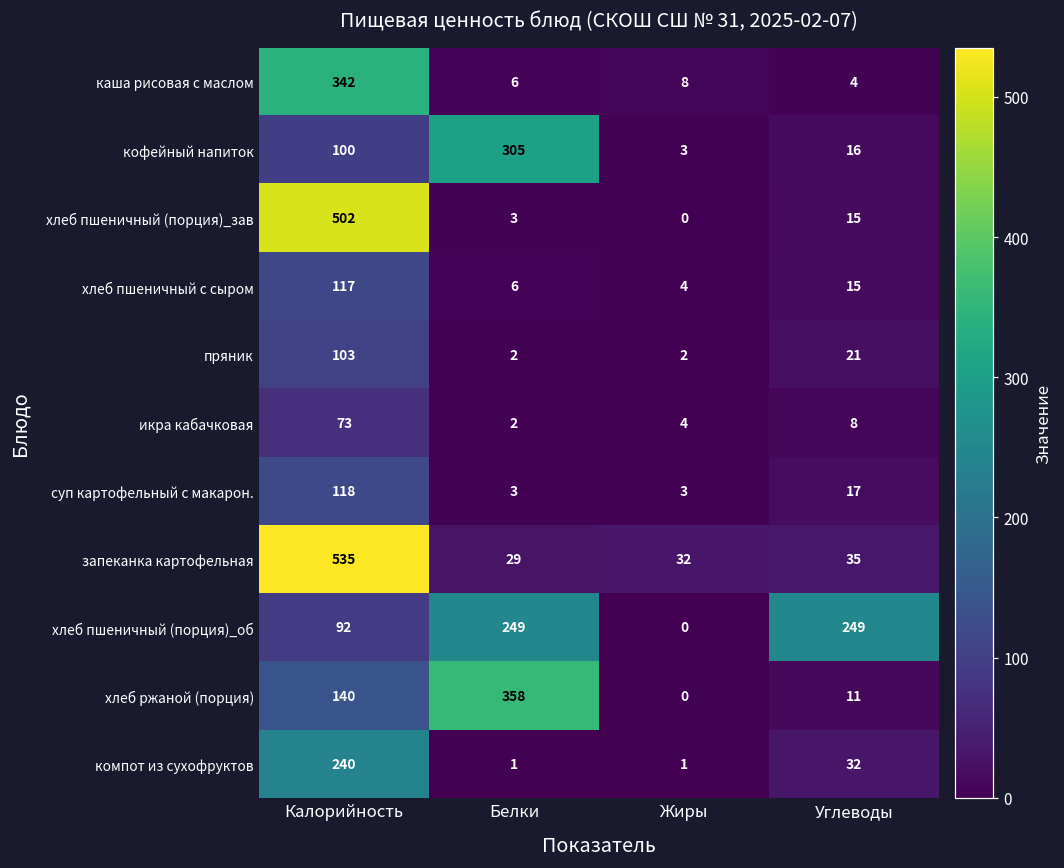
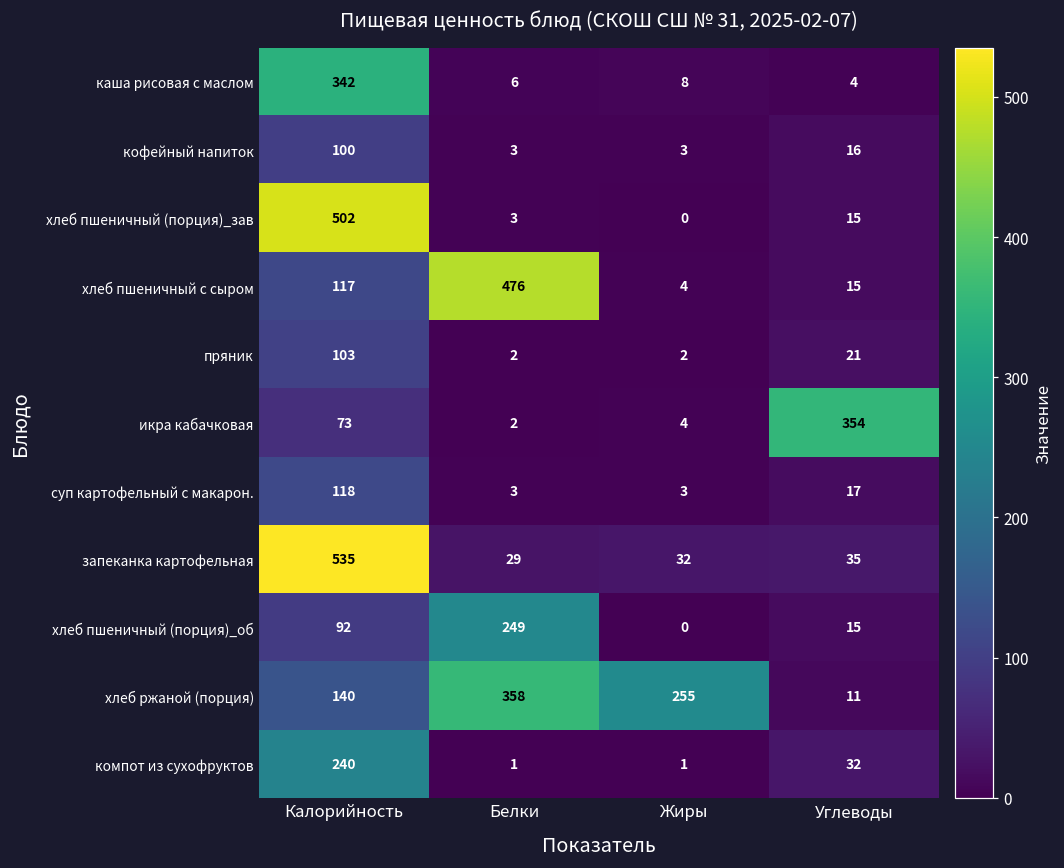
кофейный напиток, Белки: 305 -> 3
хлеб пшеничный с сыром, Белки: 6 -> 476
икра кабачковая, Углеводы: 8 -> 354
хлеб пшеничный (порция)_об, Углеводы: 249 -> 15
хлеб ржаной (порция), Жиры: 0 -> 255
